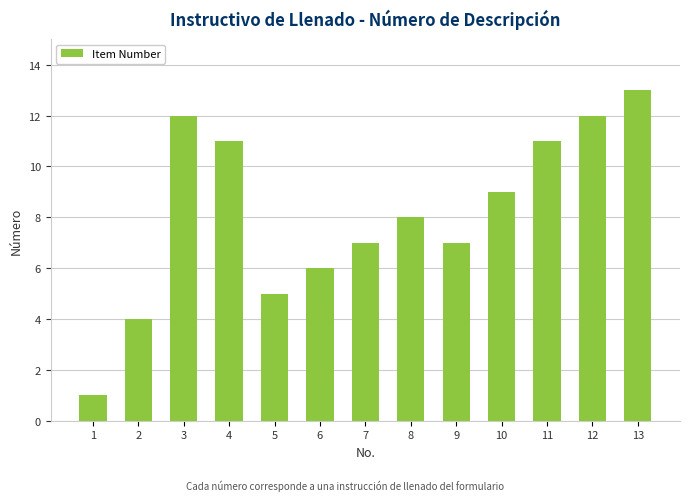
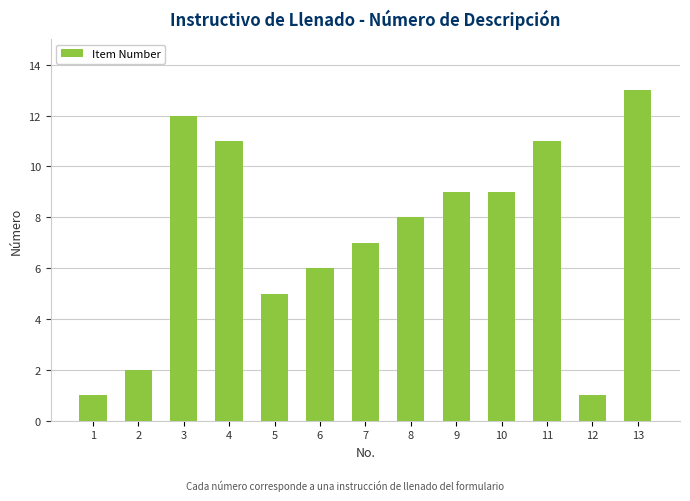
2: 4 -> 2
9: 7 -> 9
12: 12 -> 1
